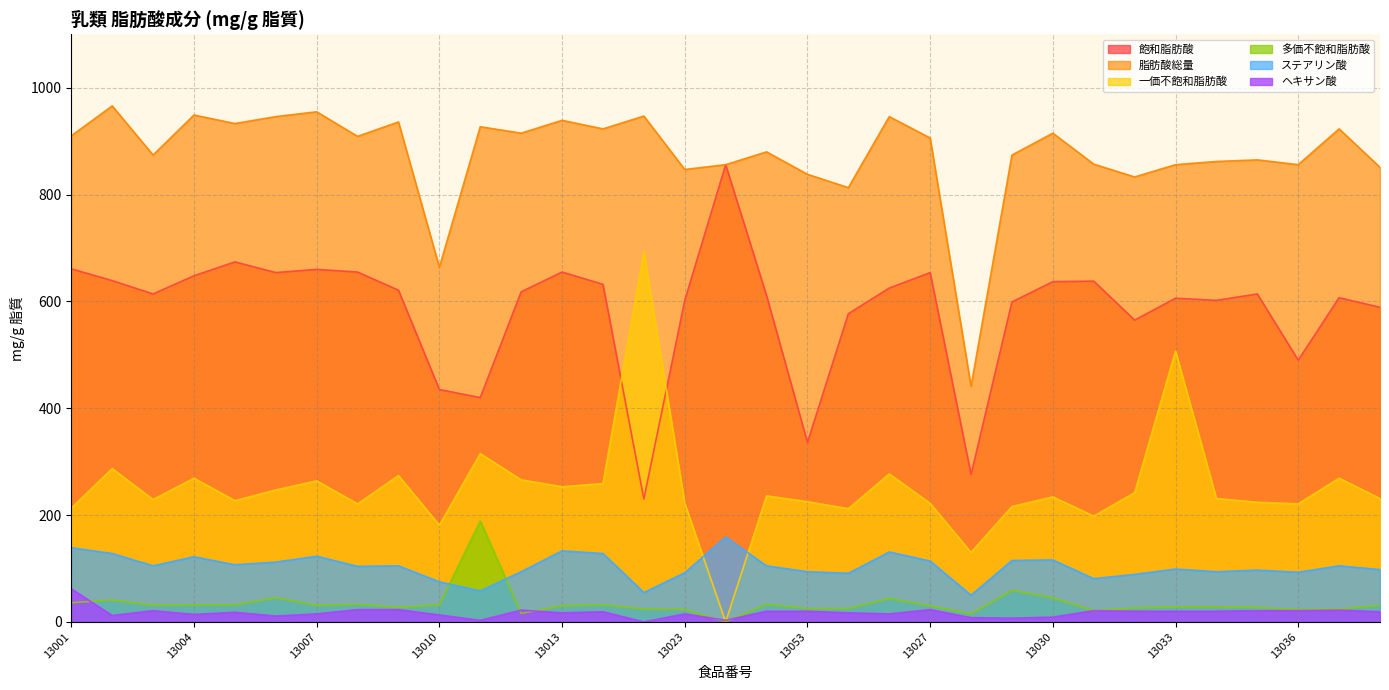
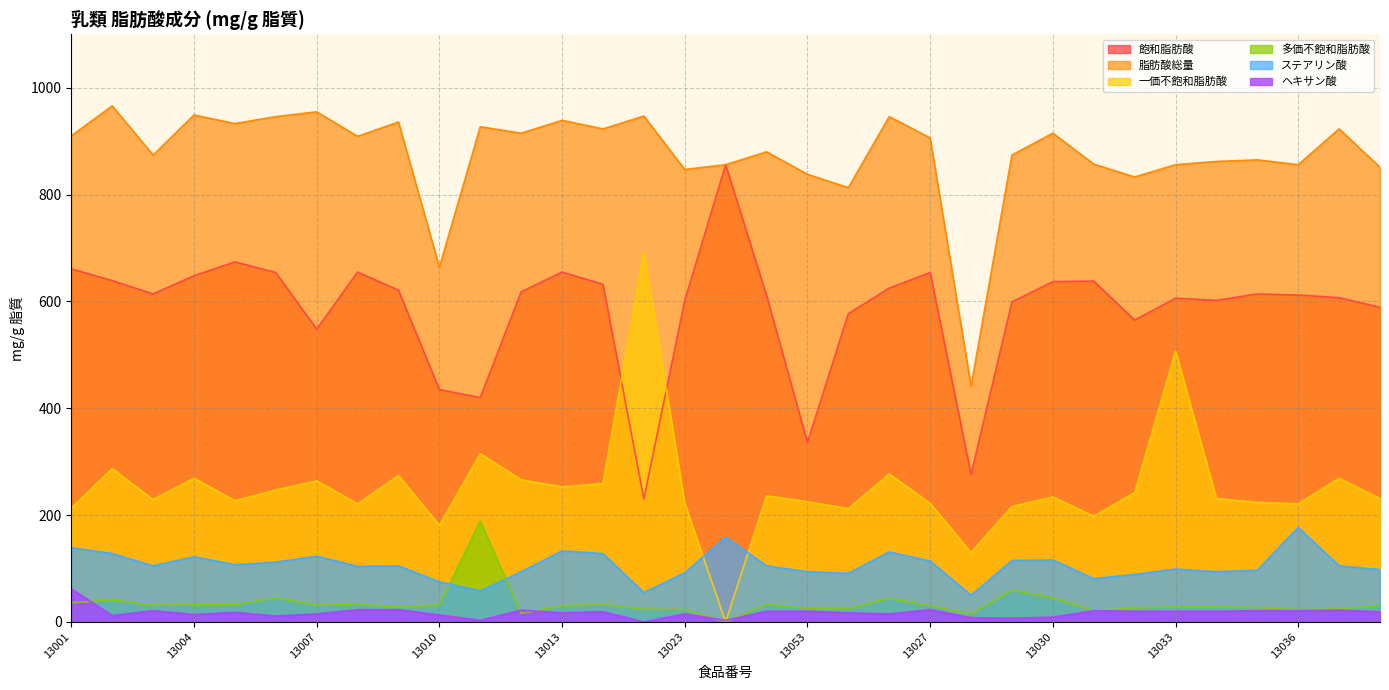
飽和脂肪酸, 13007: 660 -> 550
飽和脂肪酸, 13036: 490 -> 610
ステアリン酸, 13036: 90 -> 180
